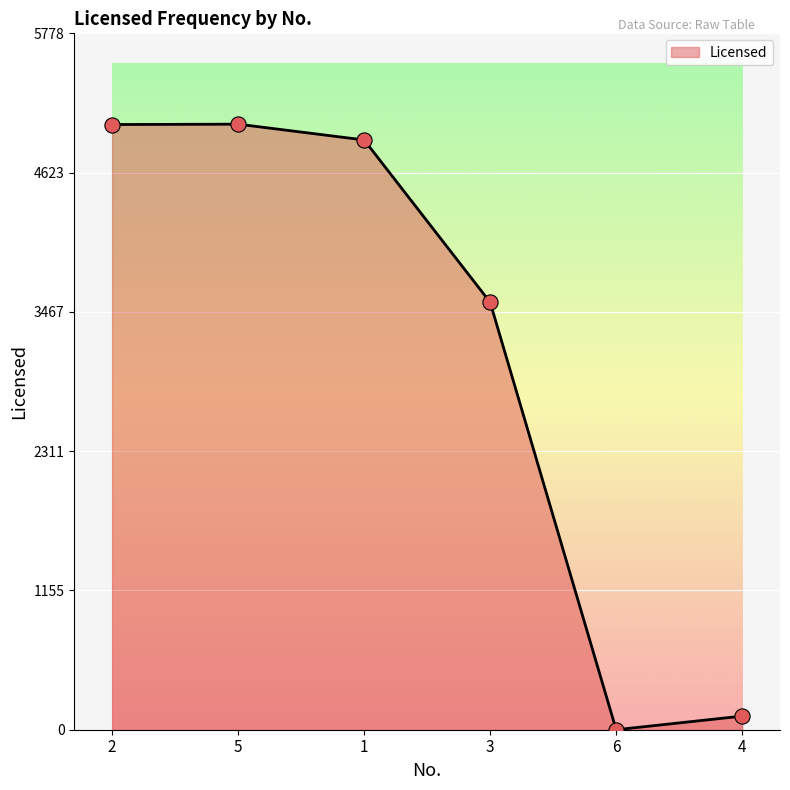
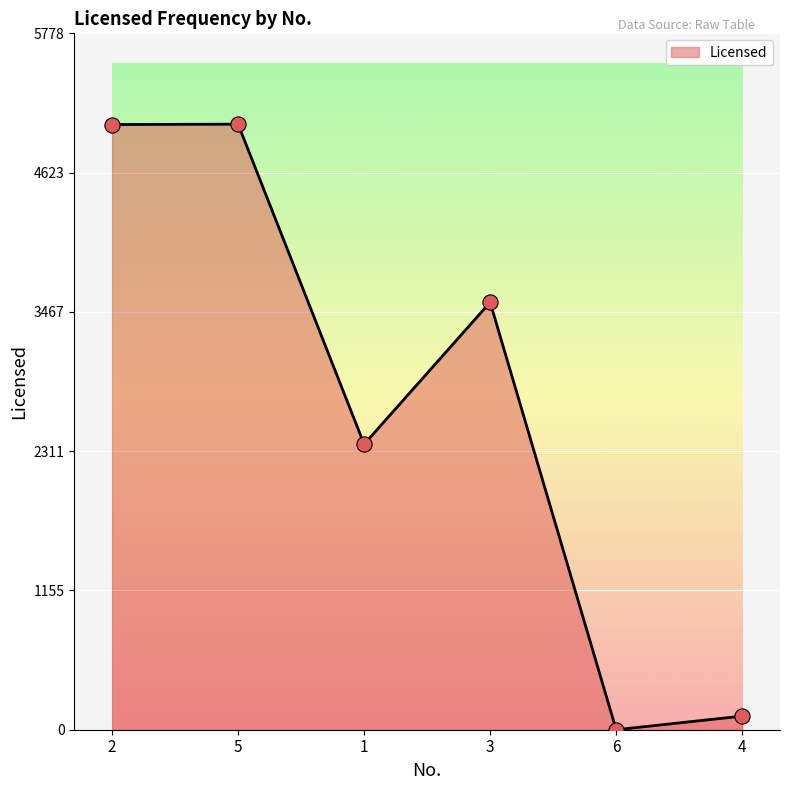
1: 4890 -> 2370
